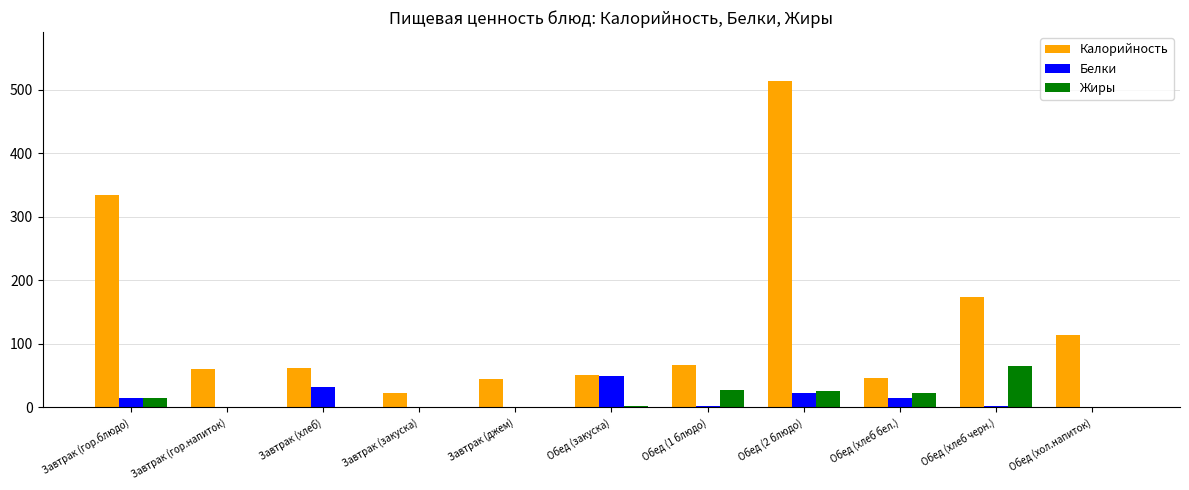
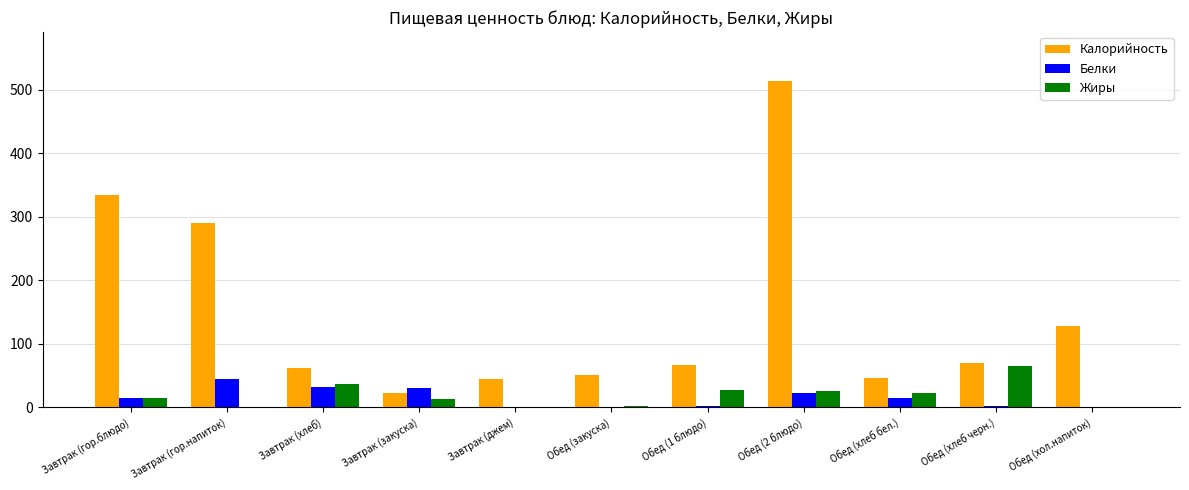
Калорийность, Завтрак (гор.напиток): 60 -> 290
Белки, Завтрак (гор.напиток): 0 -> 40
Жиры, Завтрак (хлеб): 0 -> 40
Белки, Завтрак (закуска): 0 -> 30
Жиры, Завтрак (закуска): 0 -> 10
Белки, Обед (закуска): 50 -> 0
Калорийность, Обед (хлеб черн.): 170 -> 70
Калорийность, Обед (хол.напиток): 110 -> 130
